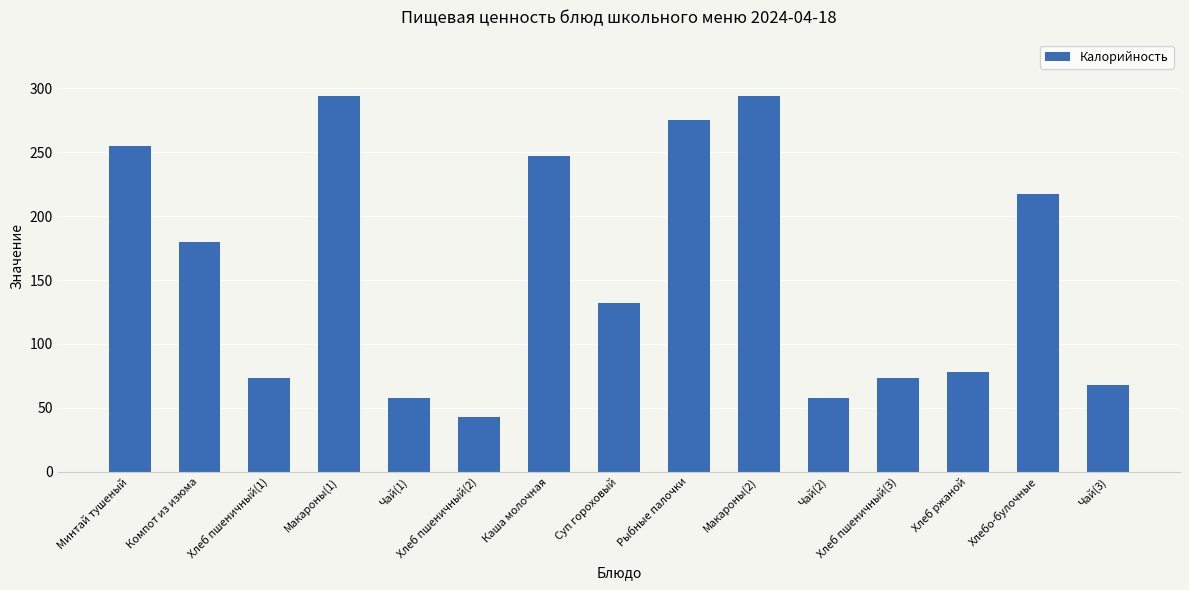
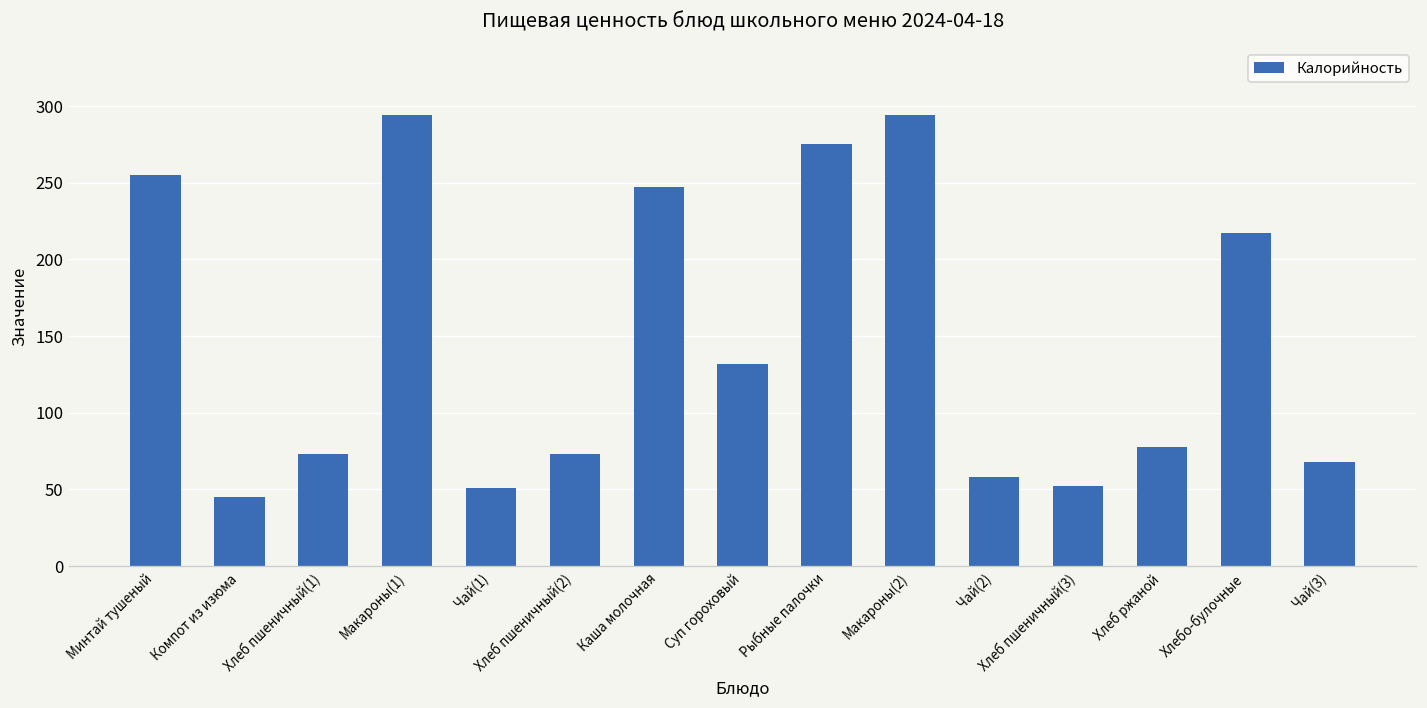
Компот из изюма: 180 -> 45
Чай(1): 58 -> 51
Хлеб пшеничный(2): 43 -> 73
Хлеб пшеничный(3): 73 -> 52
